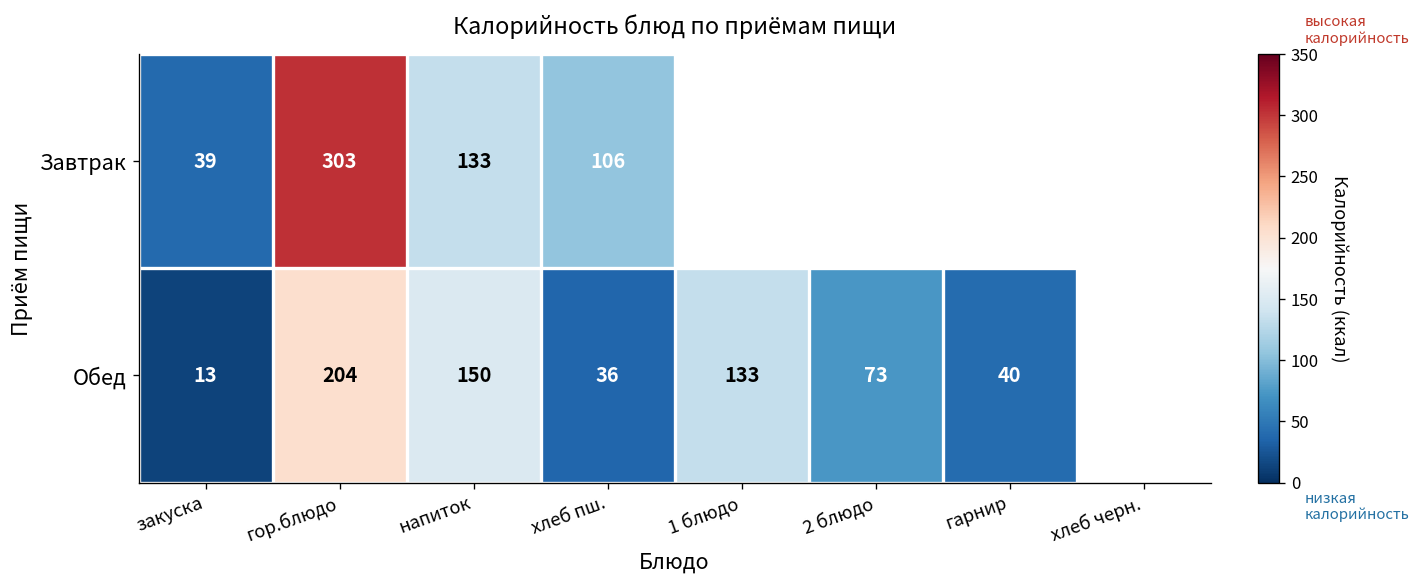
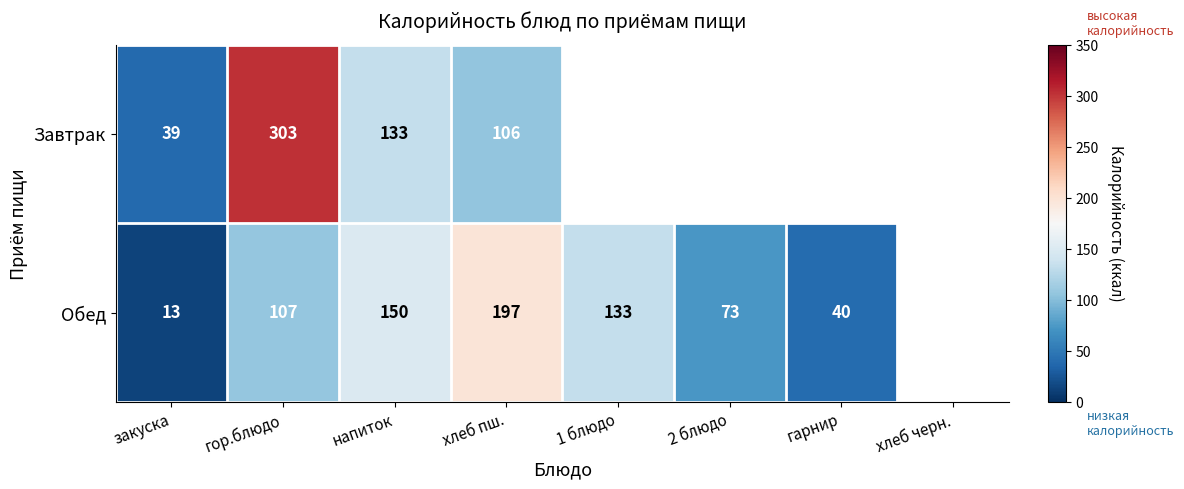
Обед, гор.блюдо: 204 -> 107
Обед, хлеб пш.: 36 -> 197
